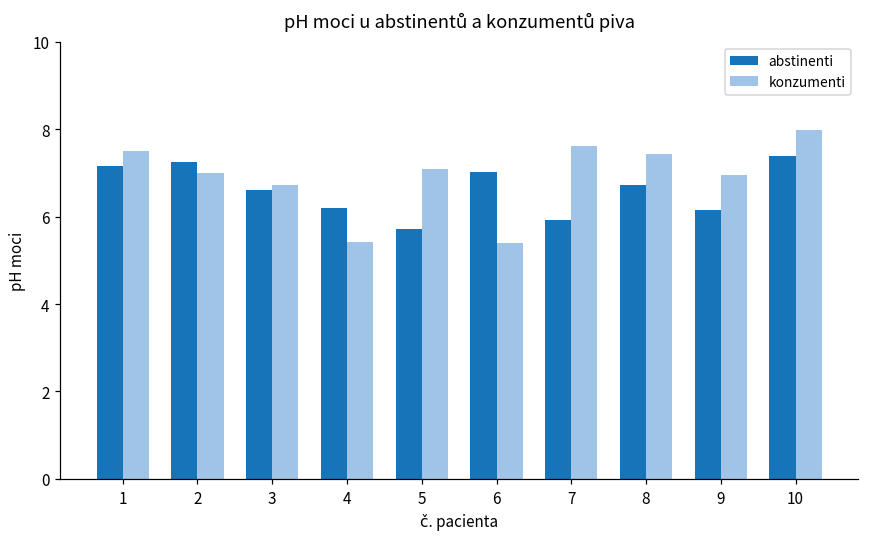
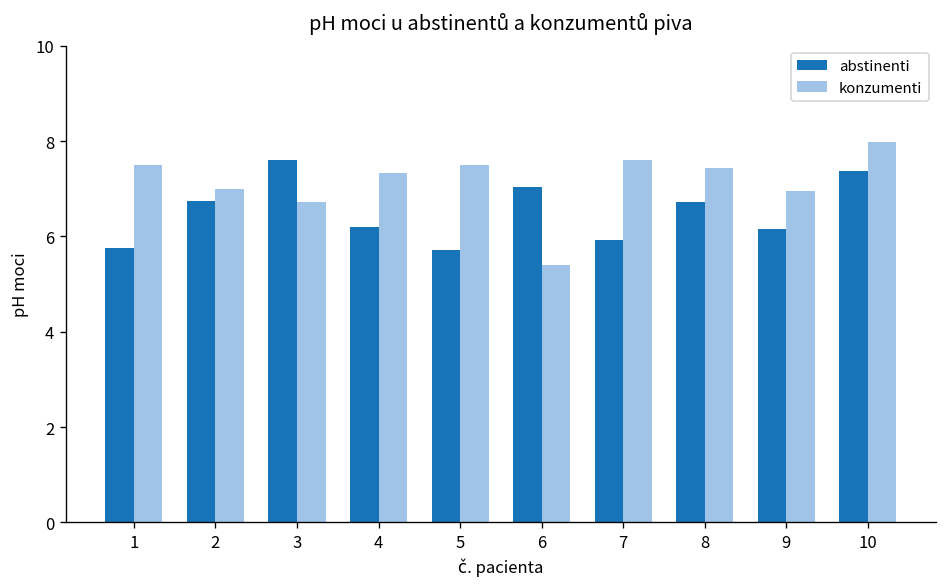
abstinenti, 1: 7.2 -> 5.8
abstinenti, 2: 7.3 -> 6.8
abstinenti, 3: 6.6 -> 7.6
konzumenti, 4: 5.4 -> 7.3
konzumenti, 5: 7.1 -> 7.5
